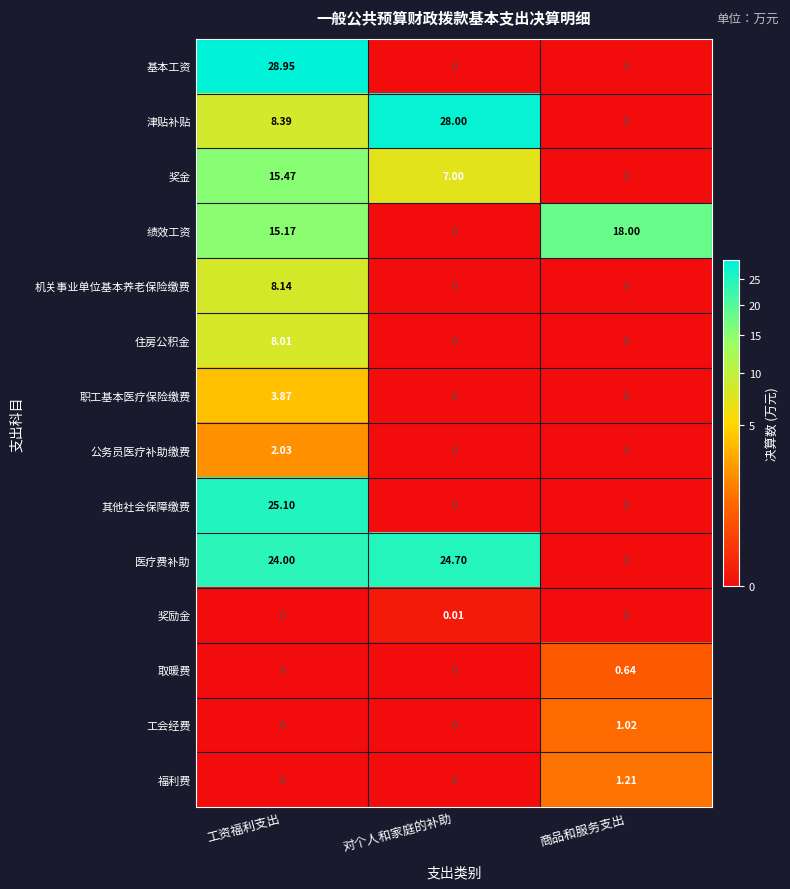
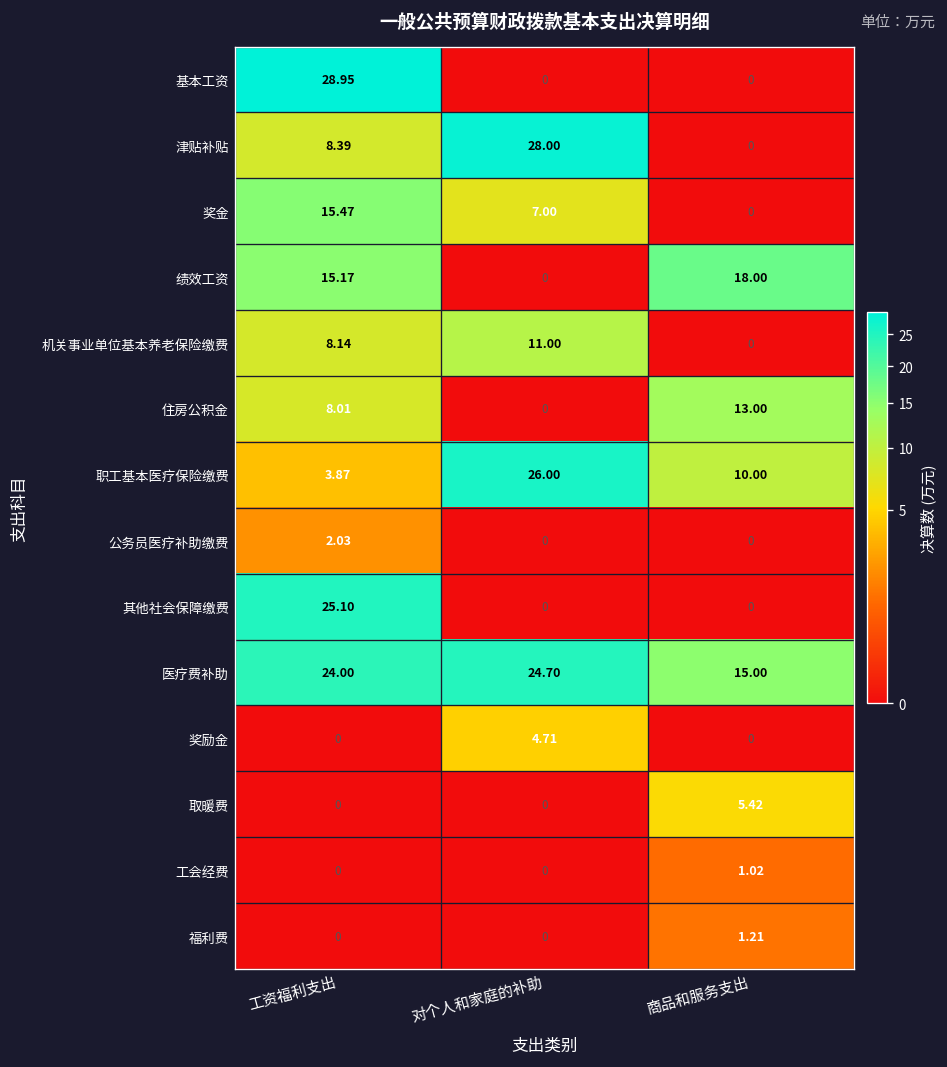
机关事业单位基本养老保险缴费, 对个人和家庭的补助: 0 -> 11.00
住房公积金, 商品和服务支出: 0 -> 13.00
职工基本医疗保险缴费, 对个人和家庭的补助: 0 -> 26.00
职工基本医疗保险缴费, 商品和服务支出: 0 -> 10.00
医疗费补助, 商品和服务支出: 0 -> 15.00
奖励金, 对个人和家庭的补助: 0.01 -> 4.71
取暖费, 商品和服务支出: 0.64 -> 5.42
